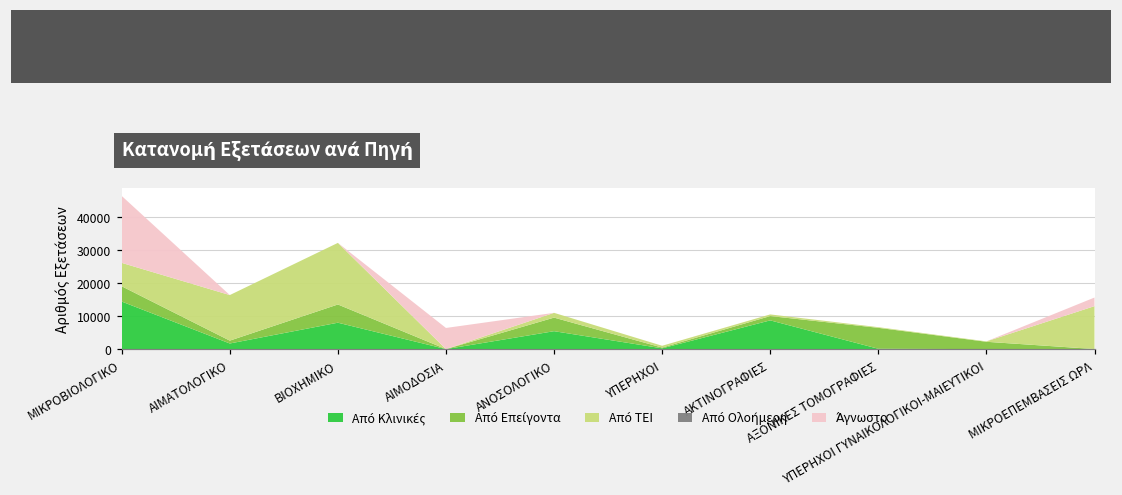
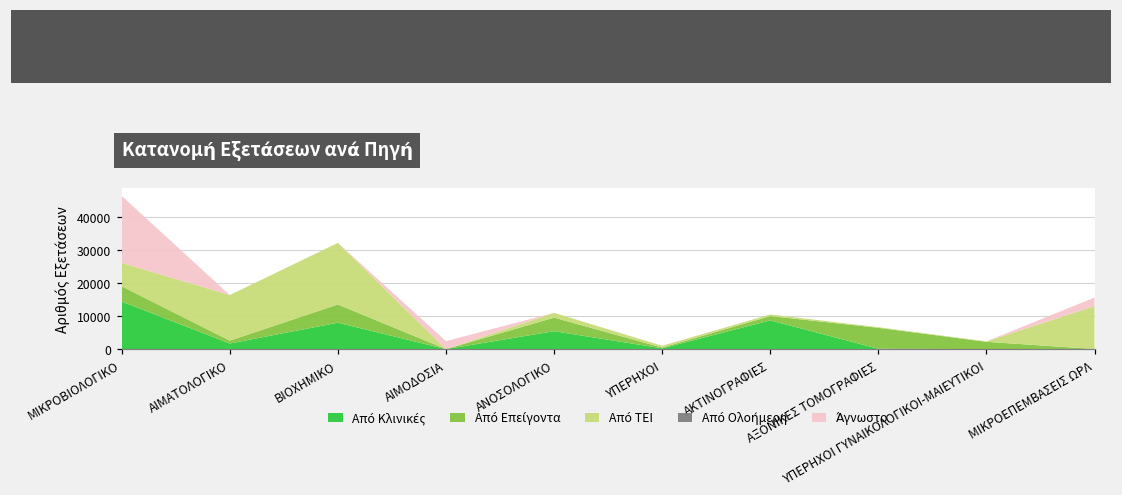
Άγνωστο, ΑΙΜΟΔΟΣΙΑ: 6000 -> 2000
